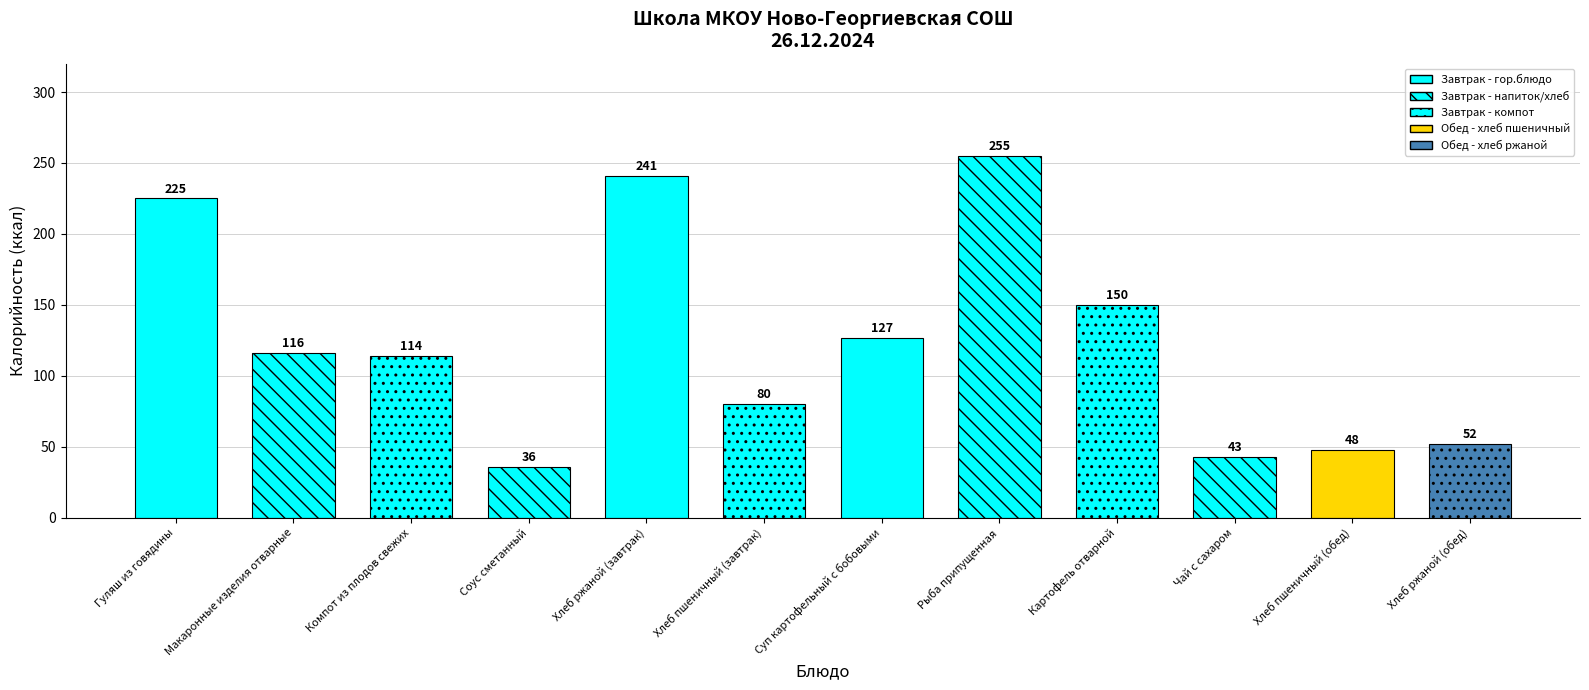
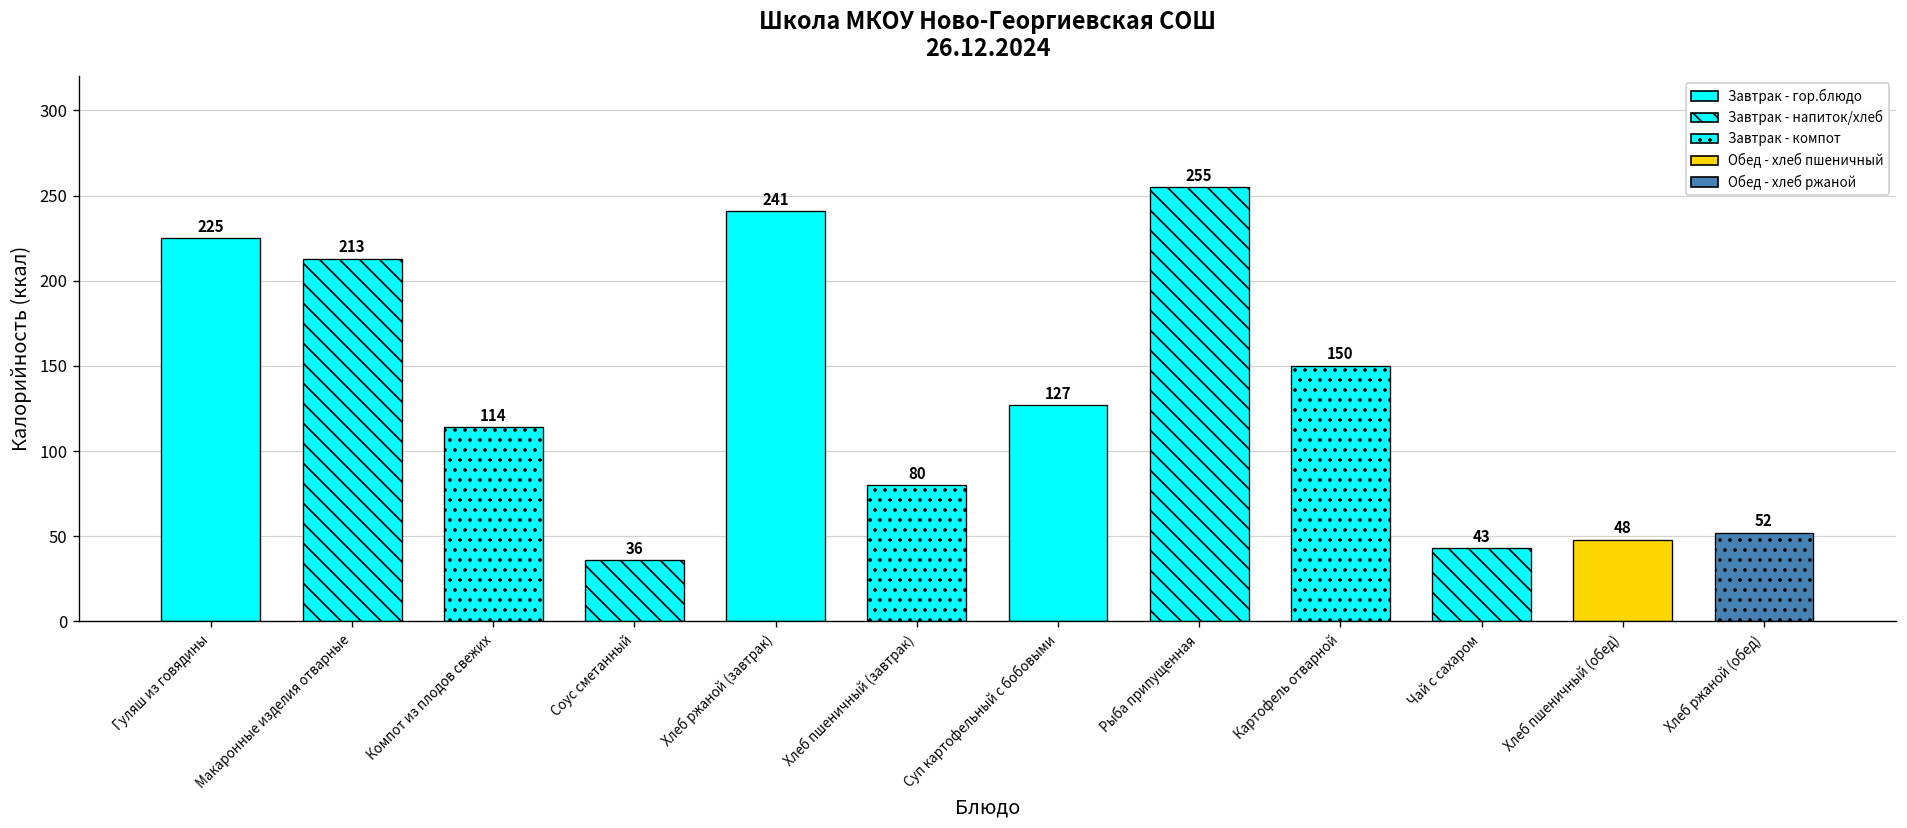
Макаронные изделия отварные: 116 -> 213
